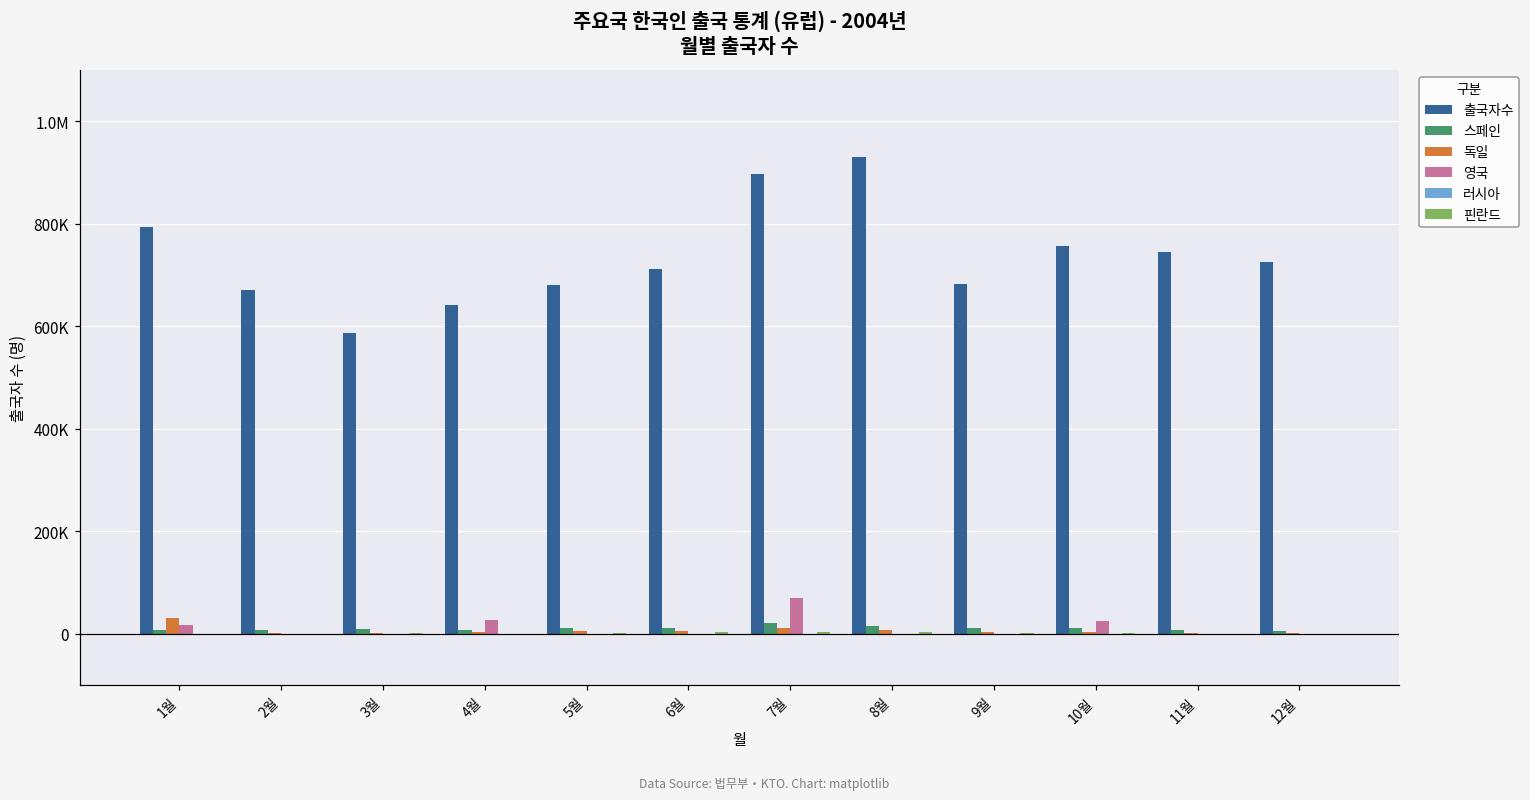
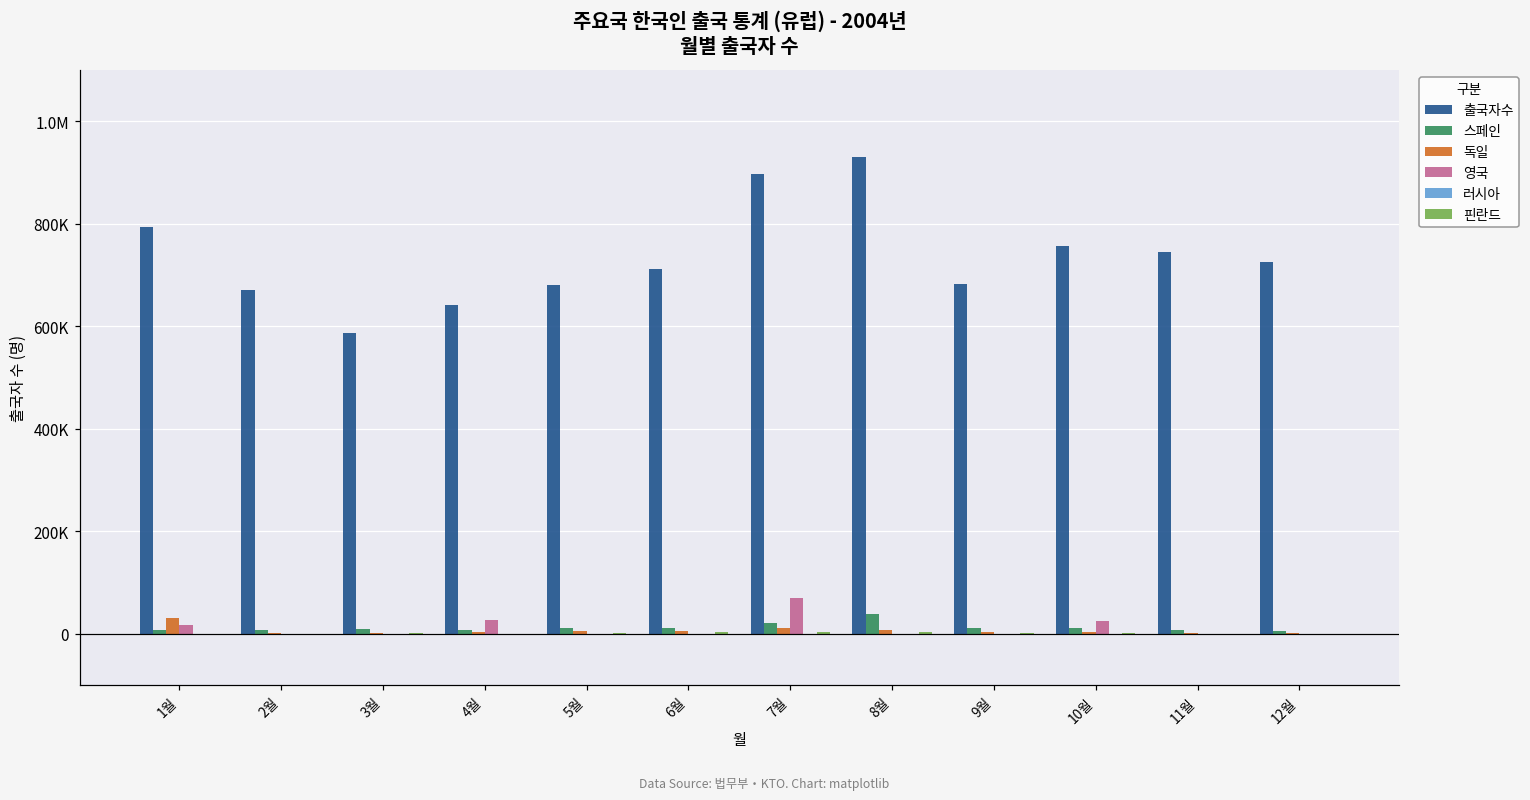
스페인, 8월: 20000 -> 40000
